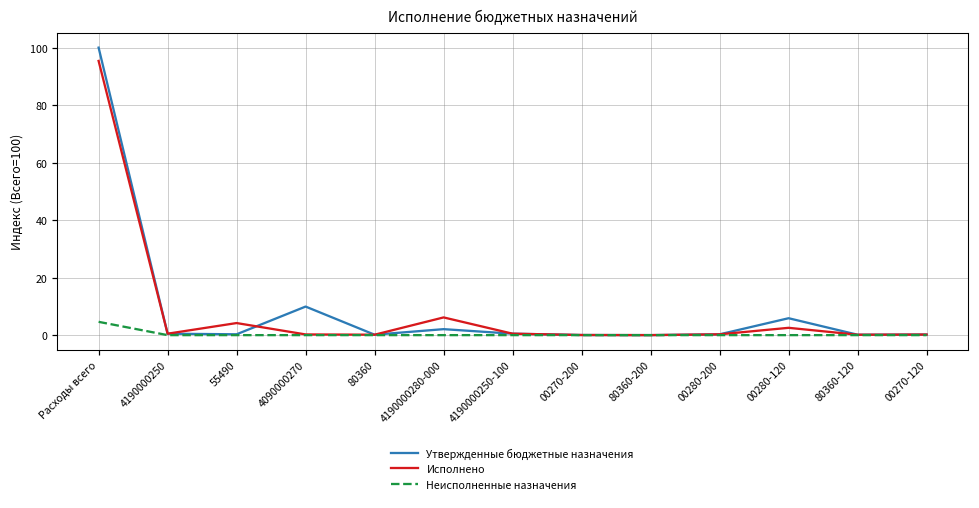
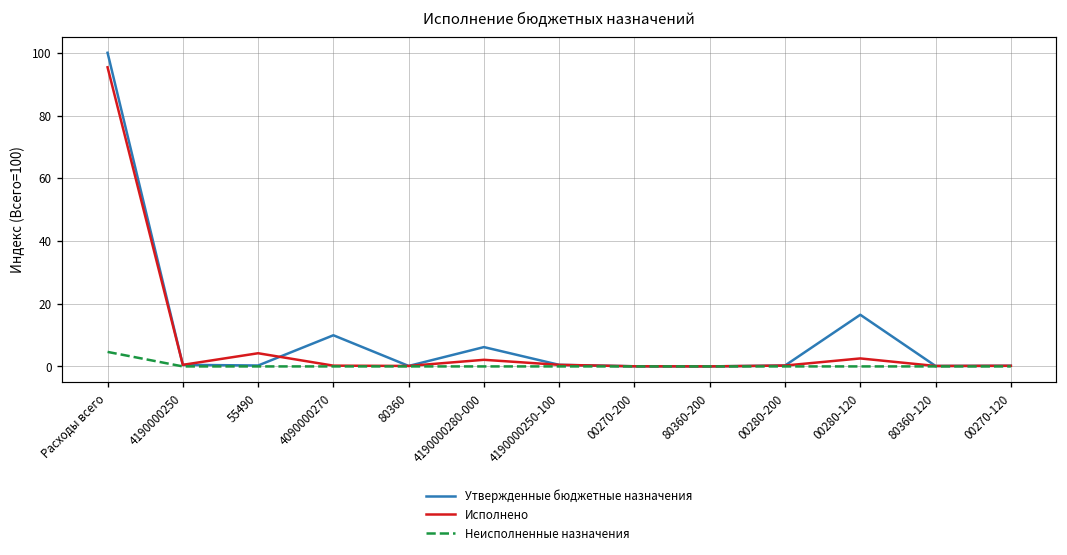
Утвержденные бюджетные назначения, 4190000280-000: 2 -> 6
Исполнено, 4190000280-000: 6 -> 2
Утвержденные бюджетные назначения, 00280-120: 6 -> 16
